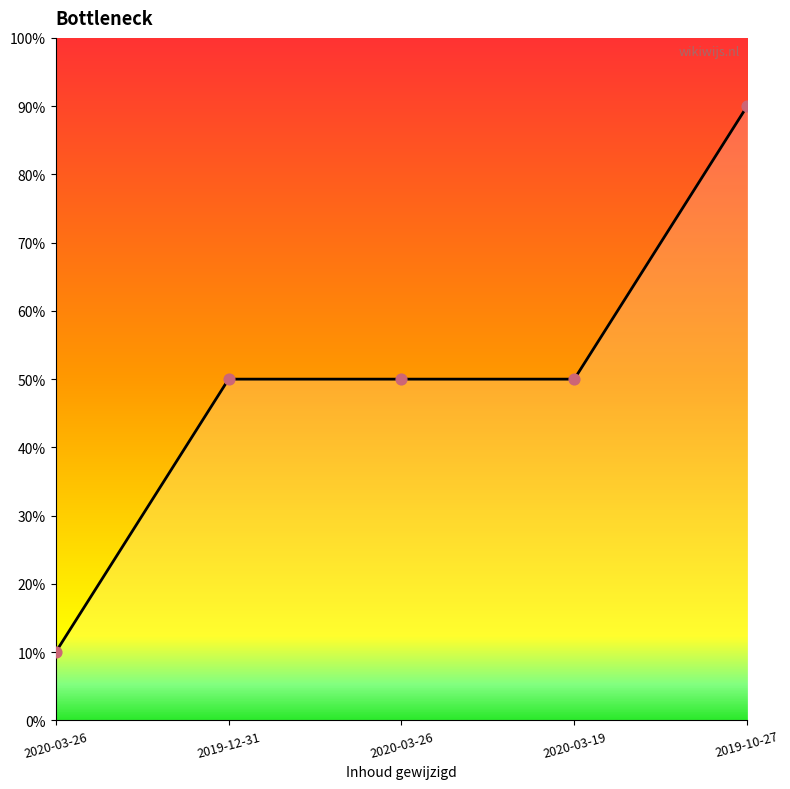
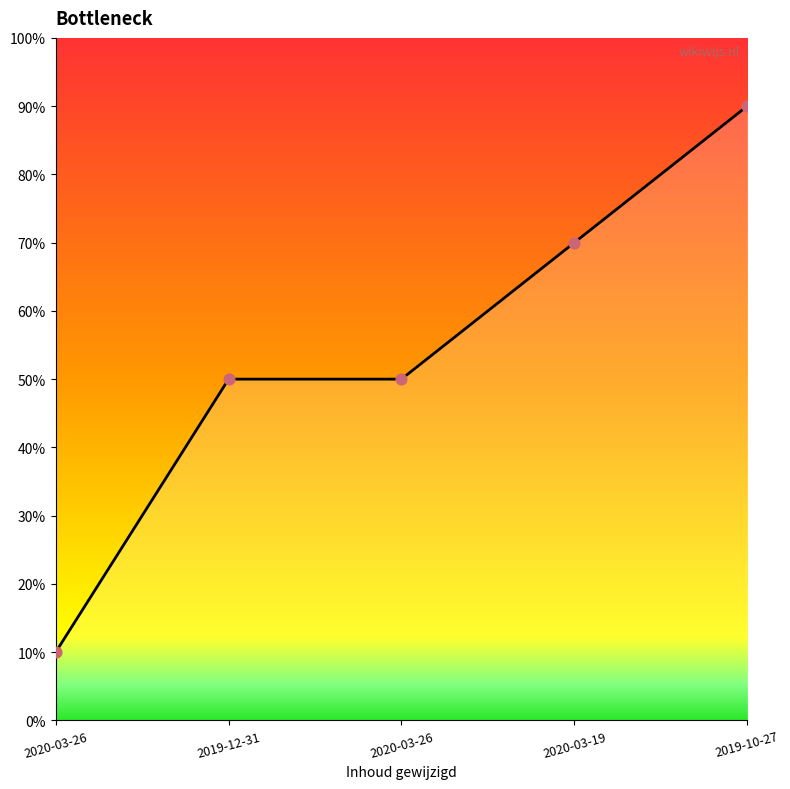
2020-03-19: 50% -> 70%
